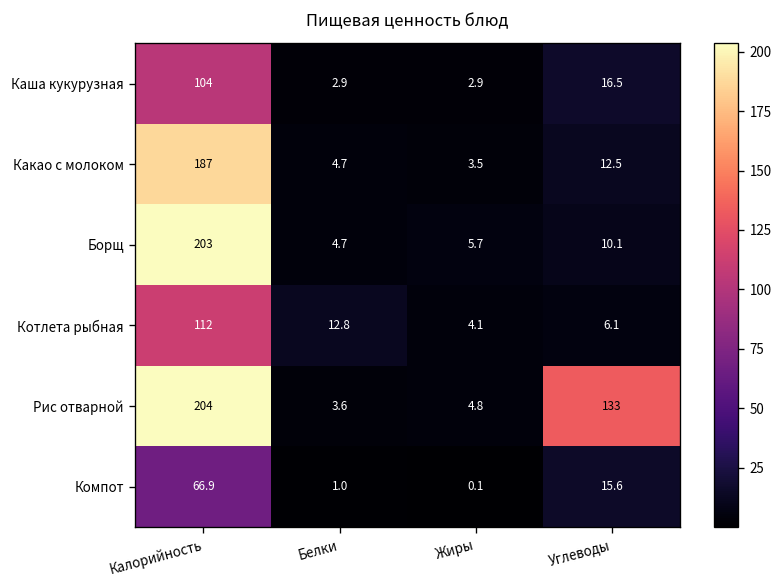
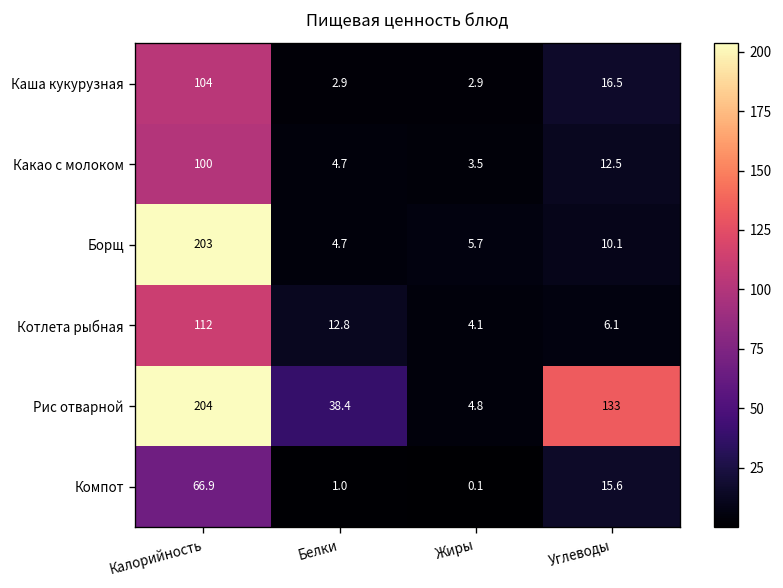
Какао с молоком, Калорийность: 187 -> 100
Рис отварной, Белки: 3.6 -> 38.4
